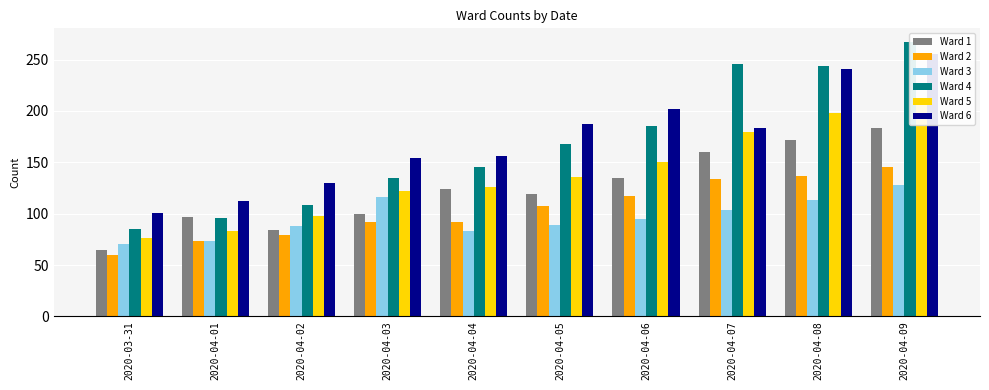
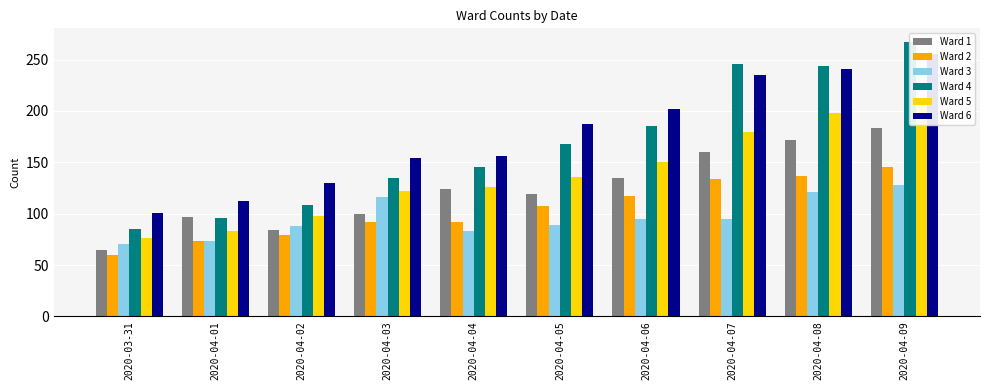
Ward 3, 2020-04-07: 104 -> 95
Ward 6, 2020-04-07: 183 -> 235
Ward 3, 2020-04-08: 113 -> 121
